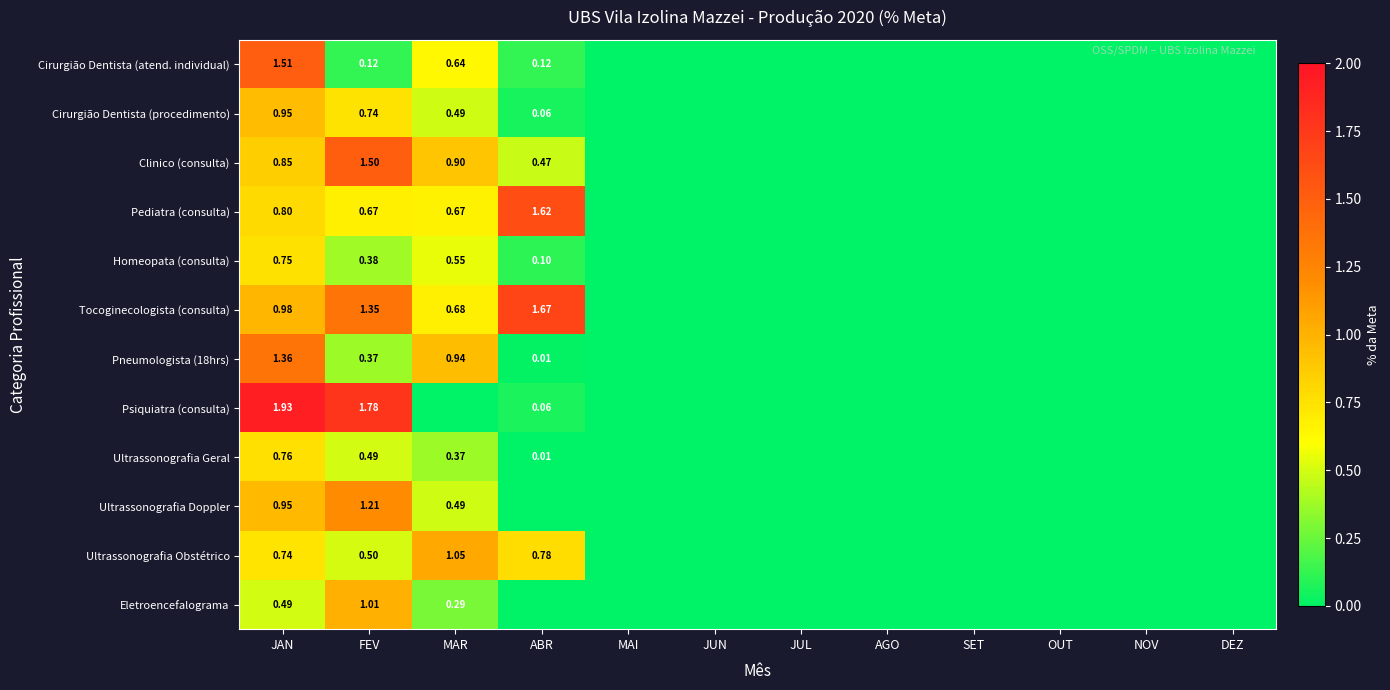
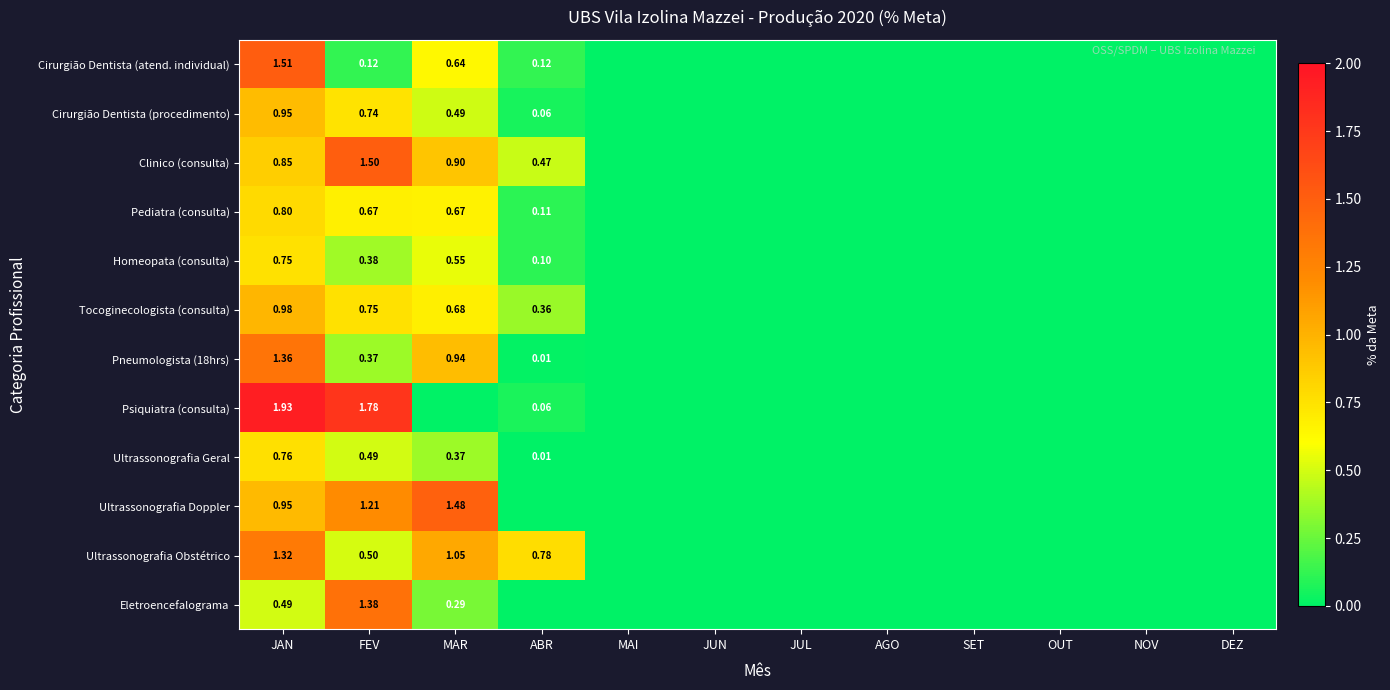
Pediatra (consulta), ABR: 1.62 -> 0.11
Tocoginecologista (consulta), FEV: 1.35 -> 0.75
Tocoginecologista (consulta), ABR: 1.67 -> 0.36
Ultrassonografia Doppler, MAR: 0.49 -> 1.48
Ultrassonografia Obstétrico, JAN: 0.74 -> 1.32
Eletroencefalograma, FEV: 1.01 -> 1.38
